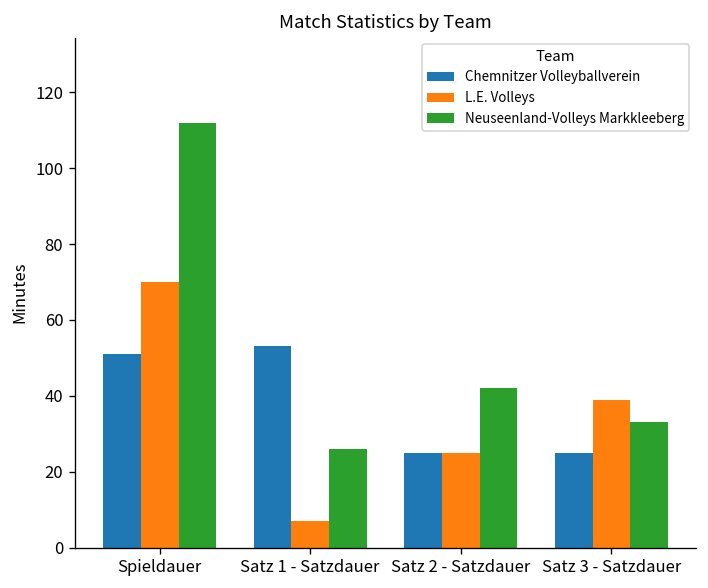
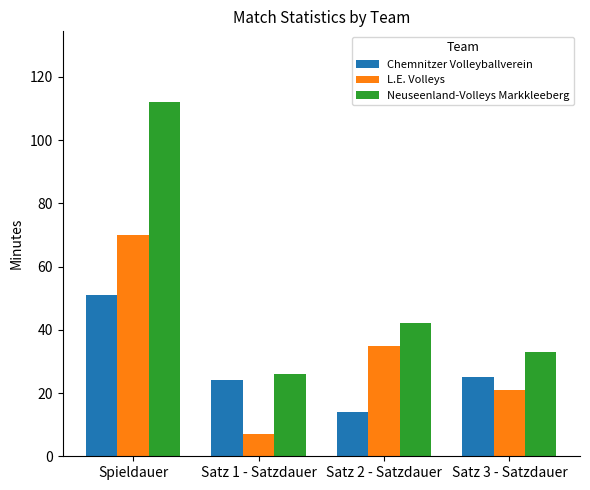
Chemnitzer Volleyballverein, Satz 1 - Satzdauer: 53 -> 24
Chemnitzer Volleyballverein, Satz 2 - Satzdauer: 25 -> 14
L.E. Volleys, Satz 2 - Satzdauer: 25 -> 35
L.E. Volleys, Satz 3 - Satzdauer: 39 -> 21
